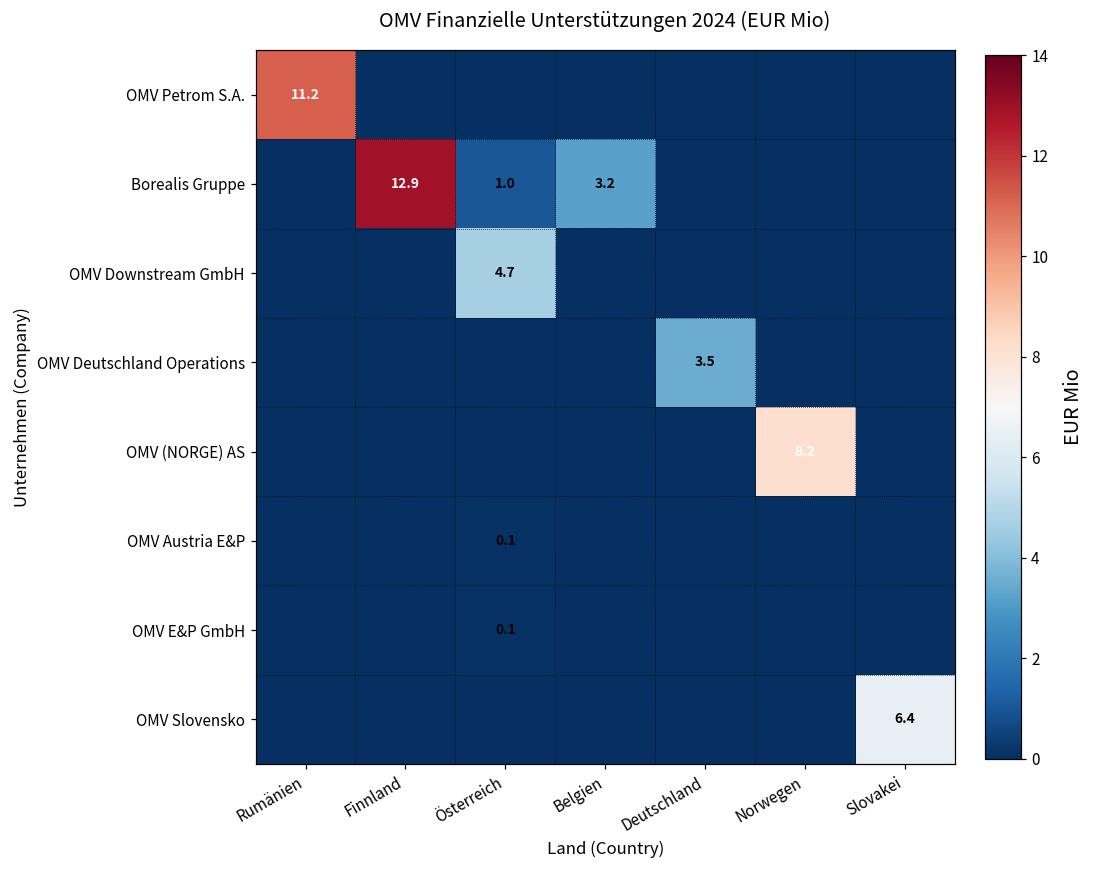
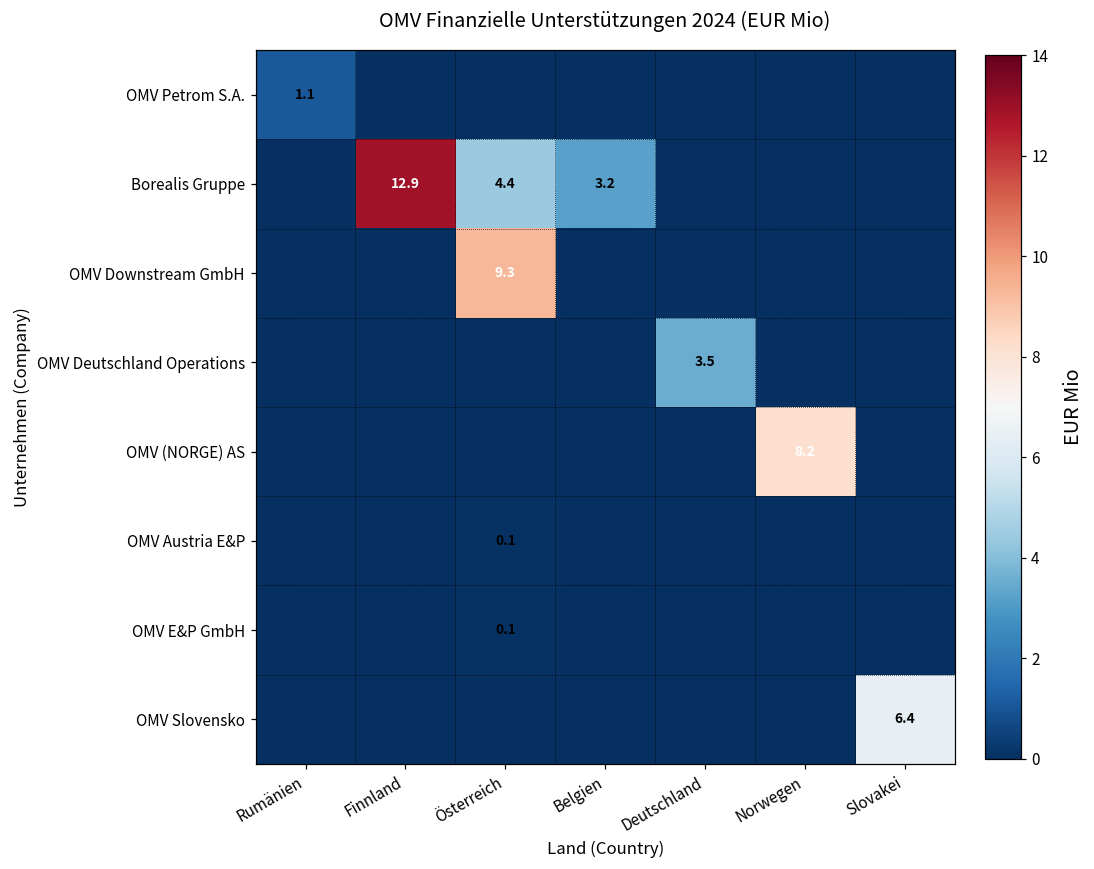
OMV Petrom S.A., Rumänien: 11.2 -> 1.1
Borealis Gruppe, Österreich: 1.0 -> 4.4
OMV Downstream GmbH, Österreich: 4.7 -> 9.3
